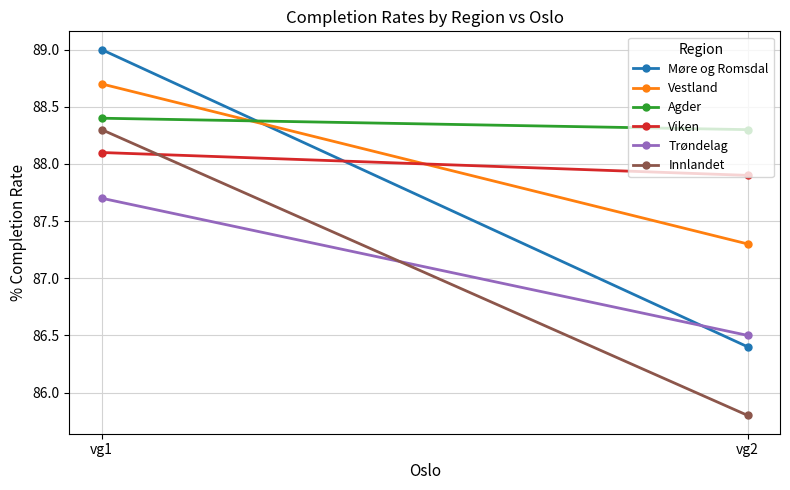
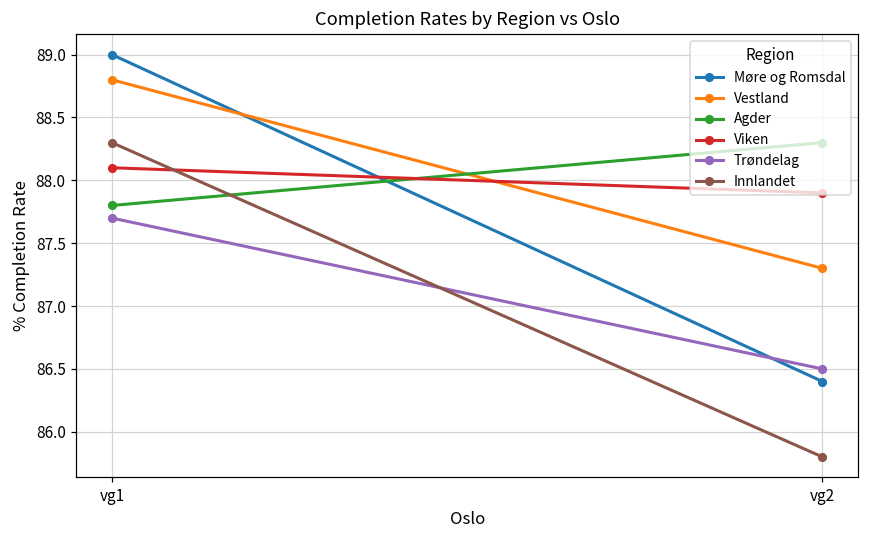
Vestland, vg1: 88.7 -> 88.8
Agder, vg1: 88.4 -> 87.8
